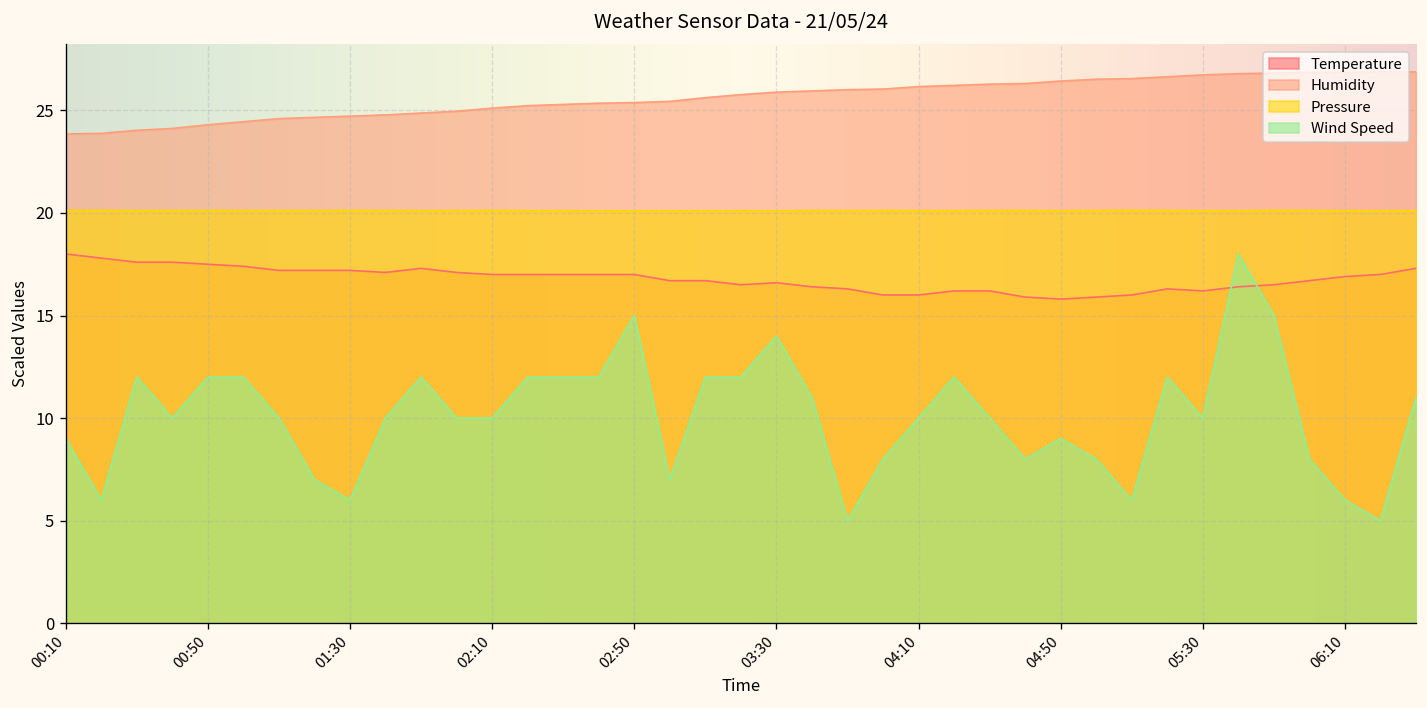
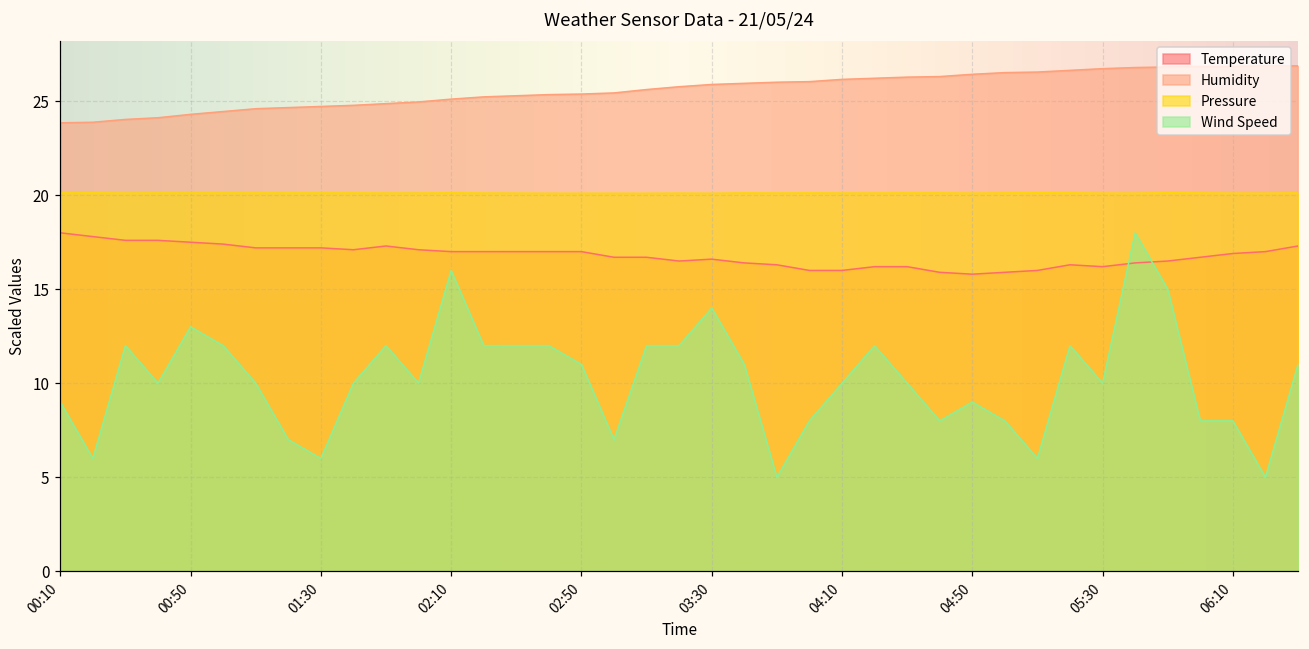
Wind Speed, 00:50: 12.0 -> 13.0
Wind Speed, 02:10: 10.0 -> 16.0
Wind Speed, 02:50: 15.0 -> 11.0
Wind Speed, 06:10: 6.0 -> 8.0
